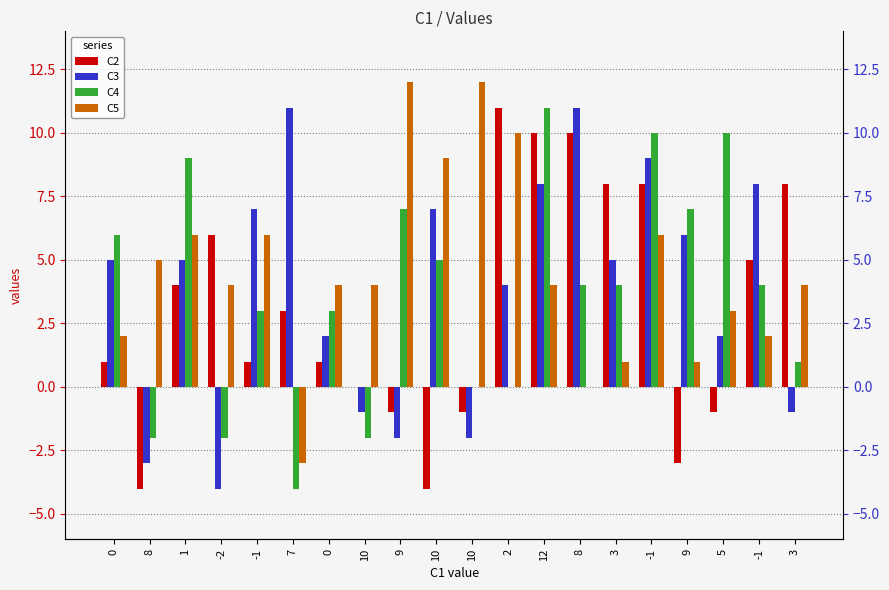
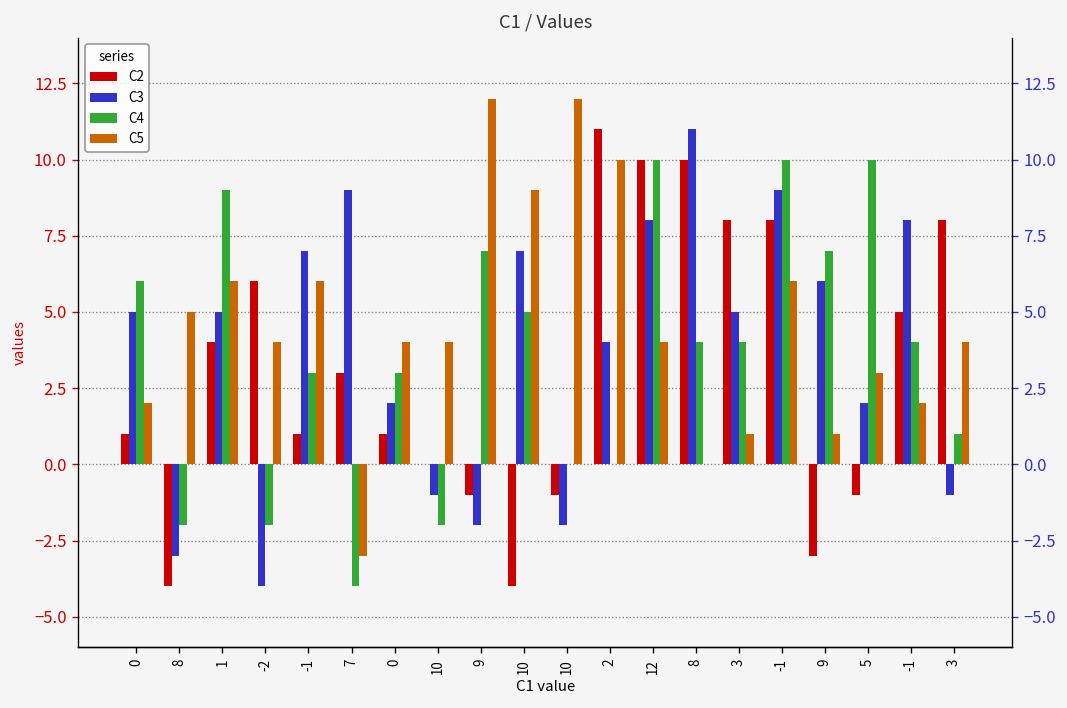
C3, 7: 11 -> 9
C4, 12: 11 -> 10
